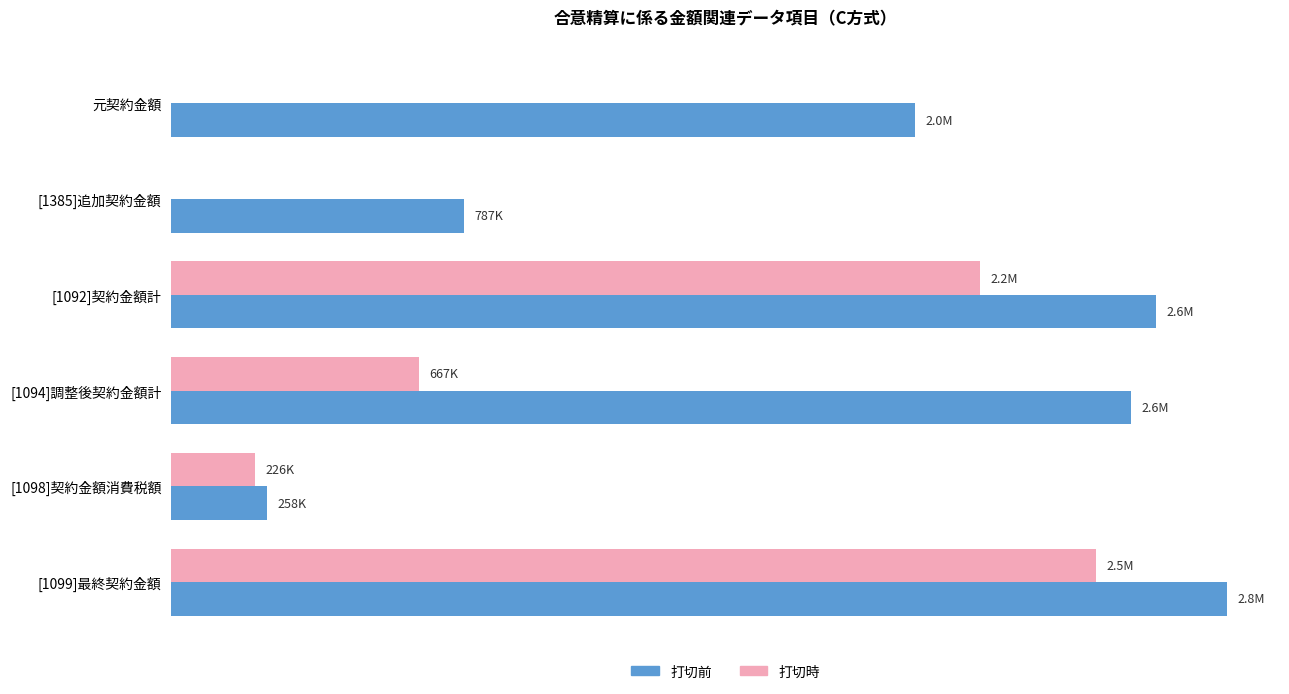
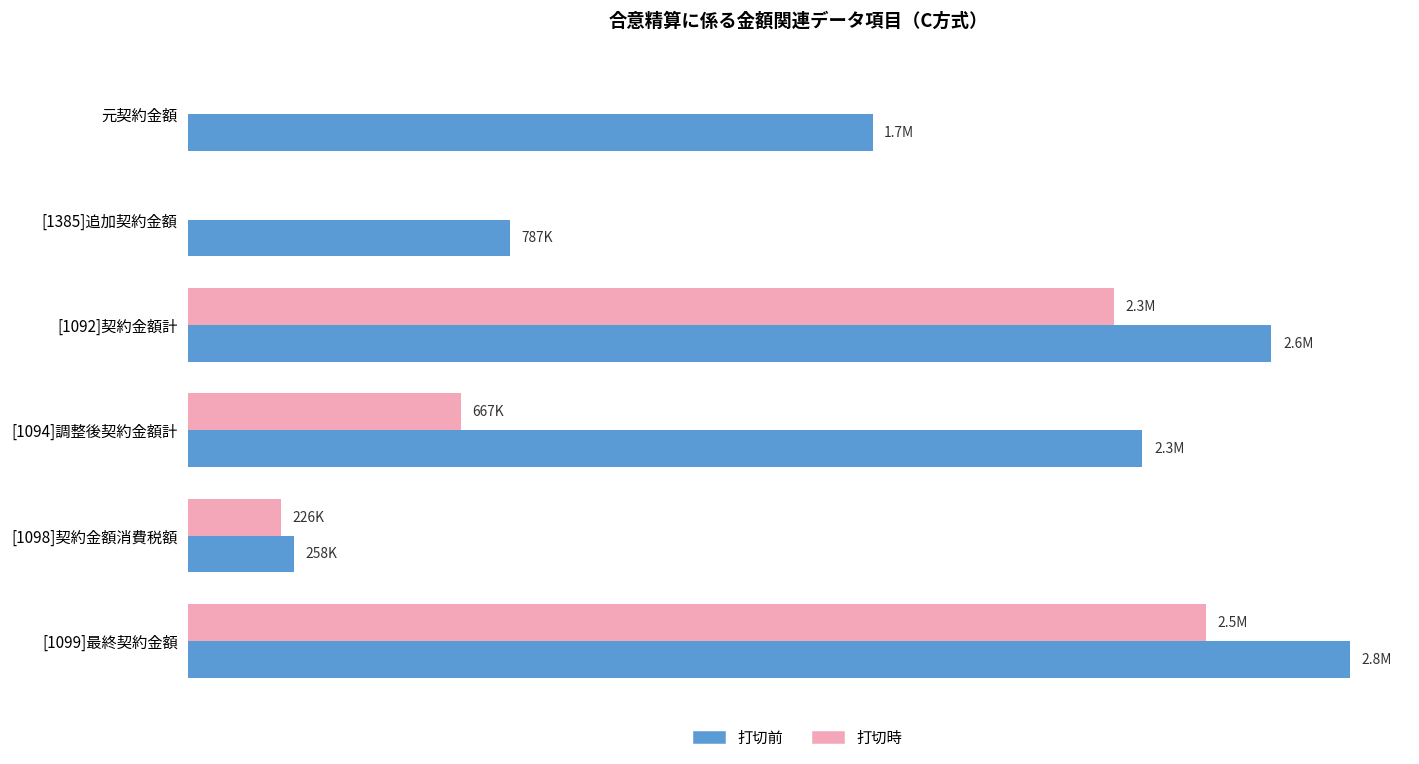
打切前, 元契約金額: 2.0M -> 1.7M
打切時, [1092]契約金額計: 2.2M -> 2.3M
打切前, [1094]調整後契約金額計: 2.6M -> 2.3M
